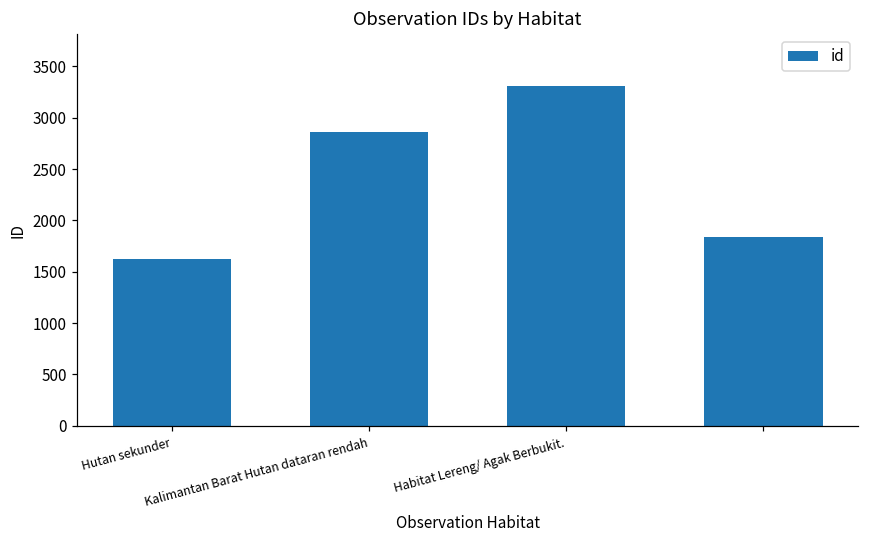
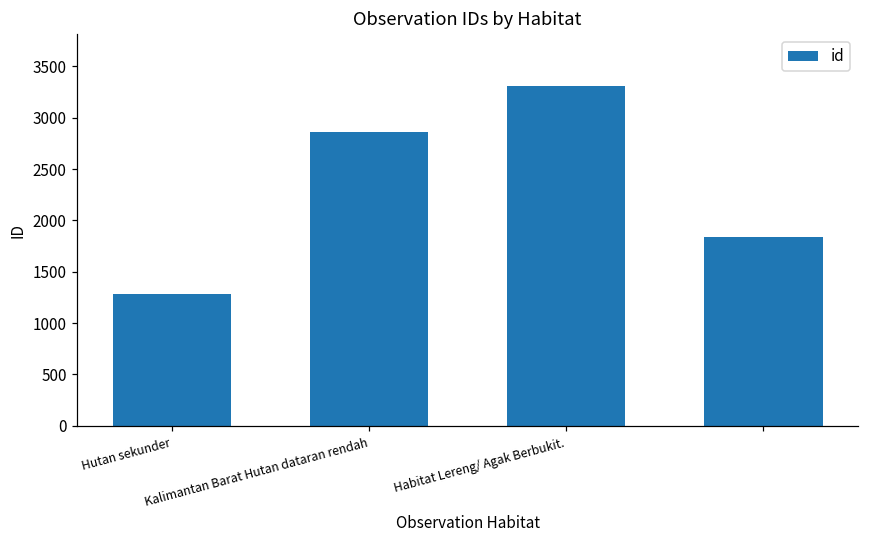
Hutan sekunder: 1600 -> 1300
